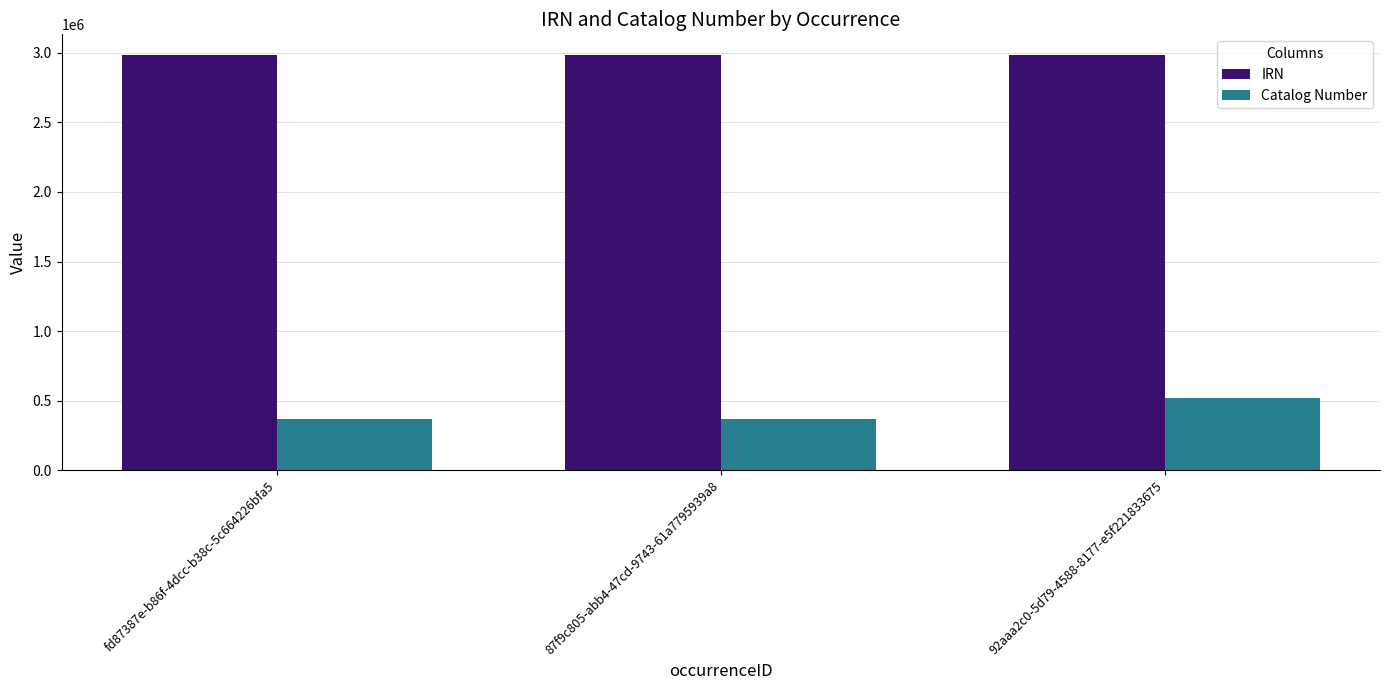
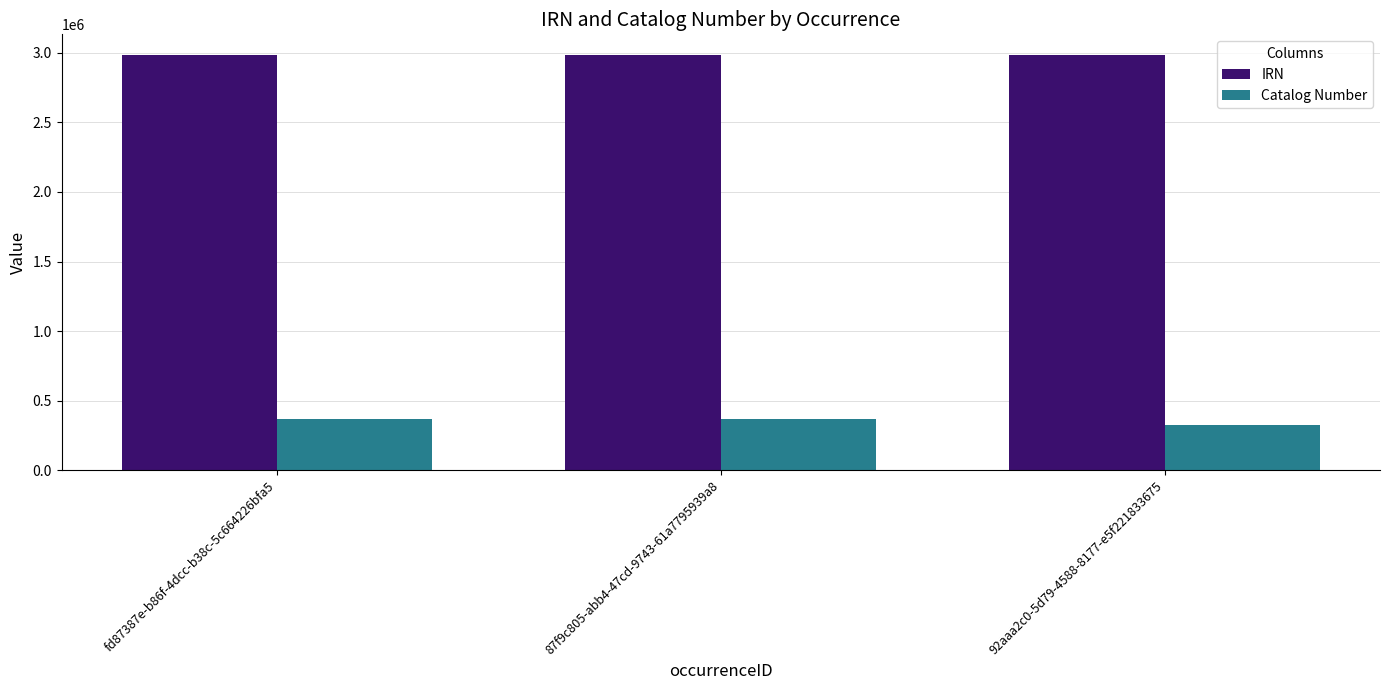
Catalog Number, 92aaa2c0-5d79-4588-8177-e5f221833675: 520000 -> 320000
